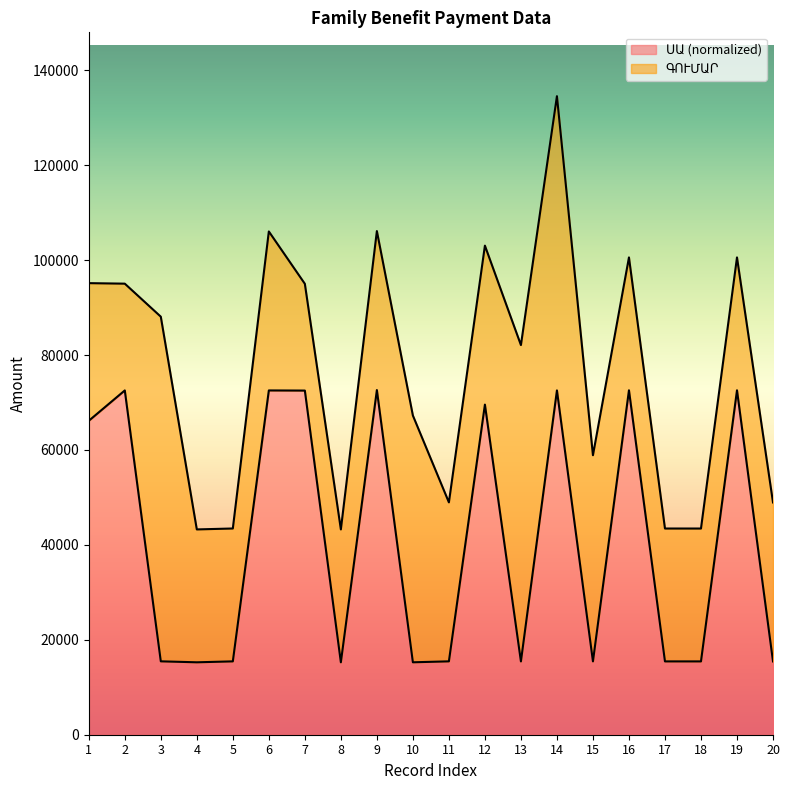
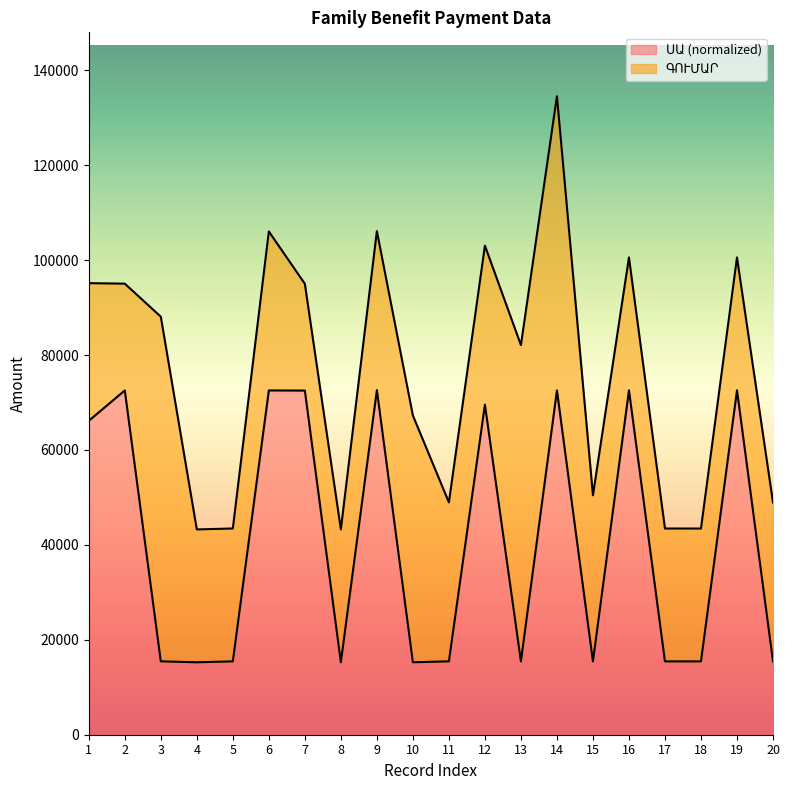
ԳՈՒՄԱՐ, 15: 43000 -> 35000
